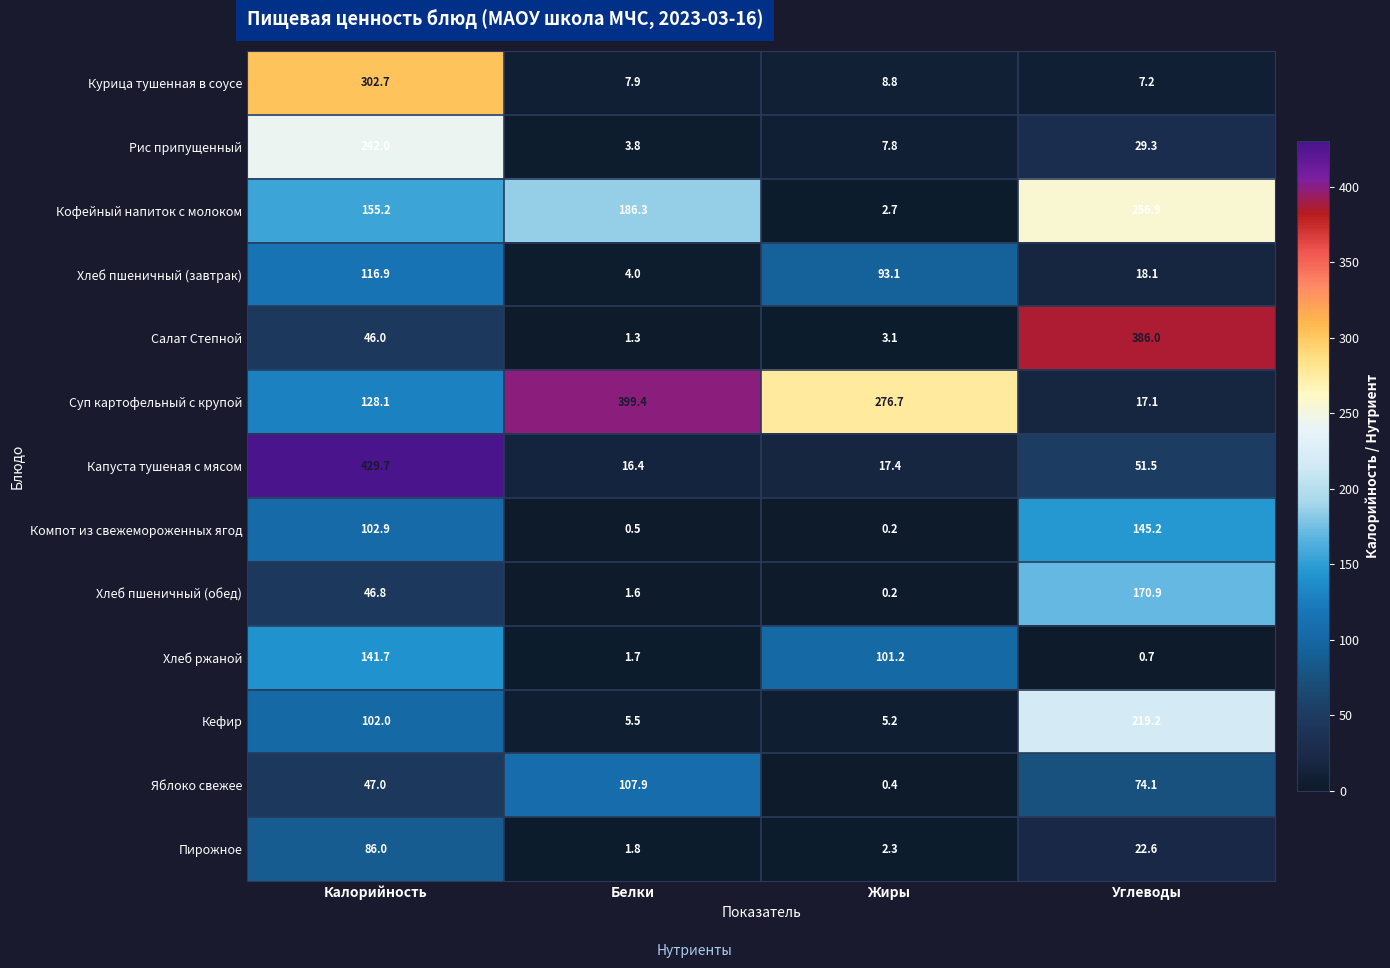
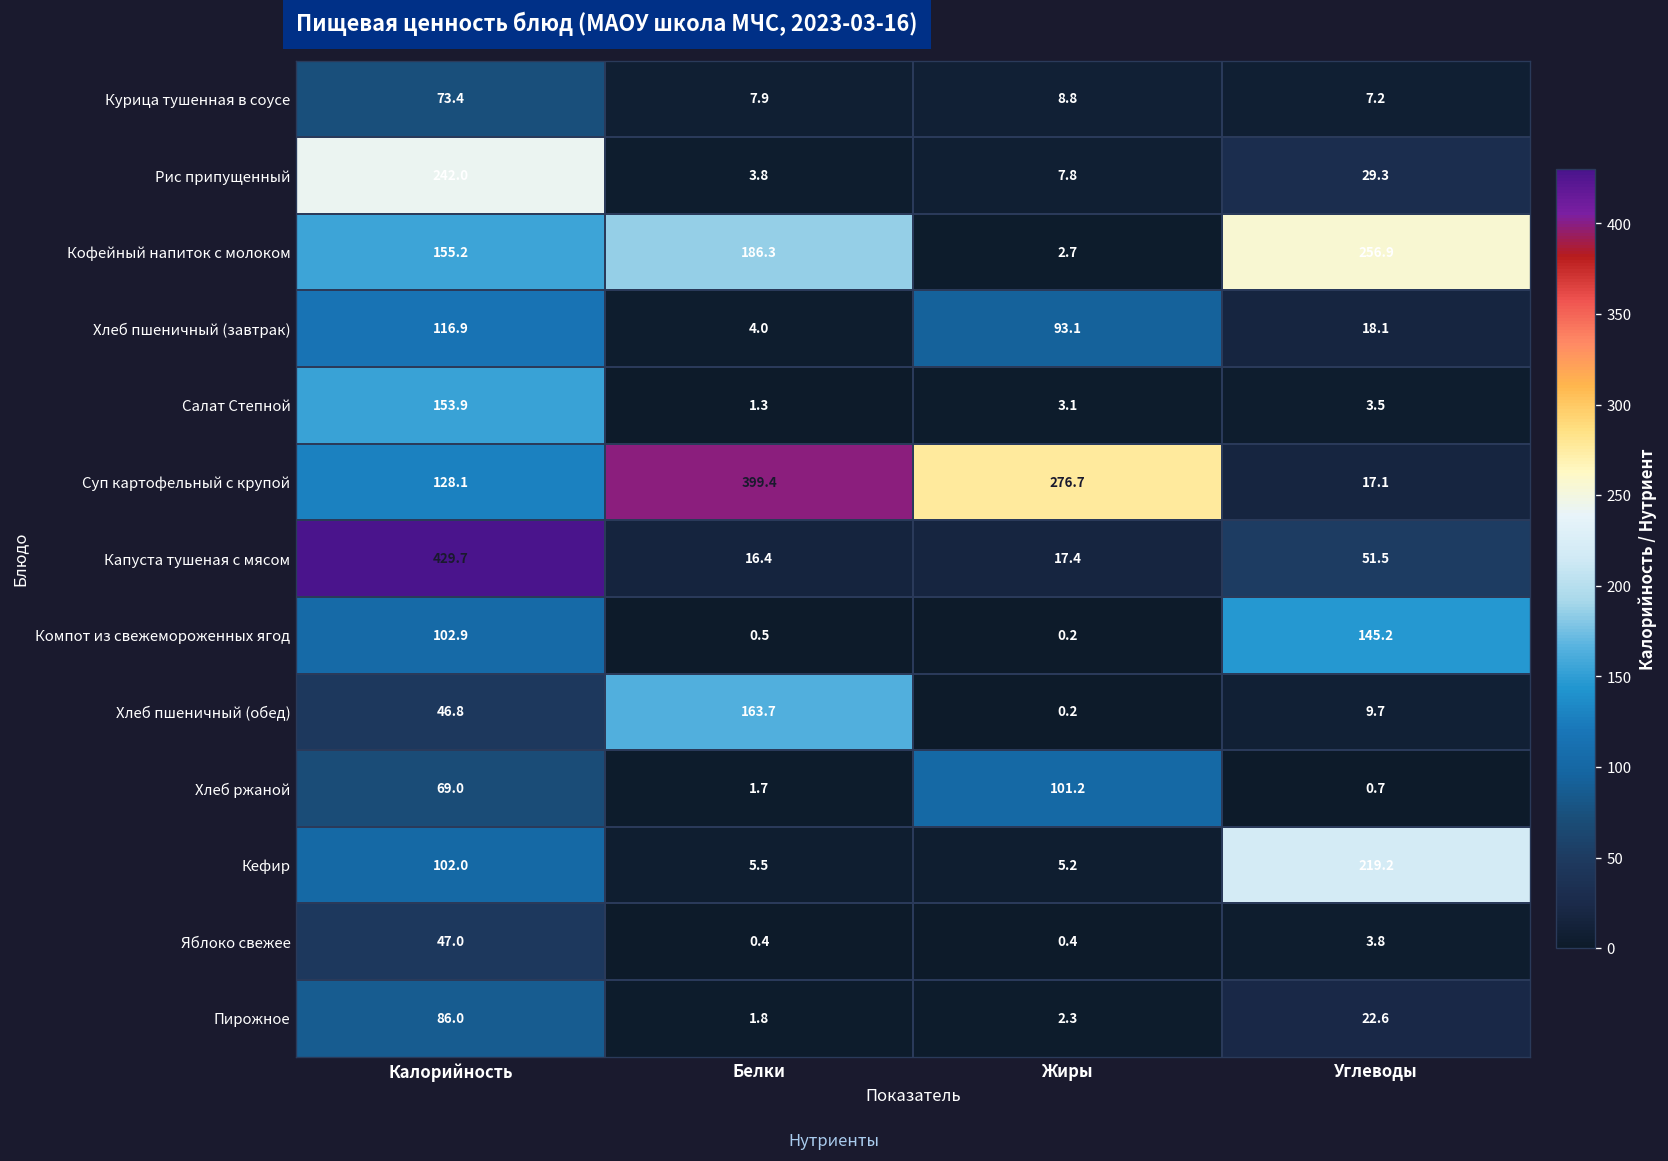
Курица тушенная в соусе, Калорийность: 302.7 -> 73.4
Салат Степной, Калорийность: 46.0 -> 153.9
Салат Степной, Углеводы: 386.0 -> 3.5
Хлеб пшеничный (обед), Белки: 1.6 -> 163.7
Хлеб пшеничный (обед), Углеводы: 170.9 -> 9.7
Хлеб ржаной, Калорийность: 141.7 -> 69.0
Яблоко свежее, Белки: 107.9 -> 0.4
Яблоко свежее, Углеводы: 74.1 -> 3.8
